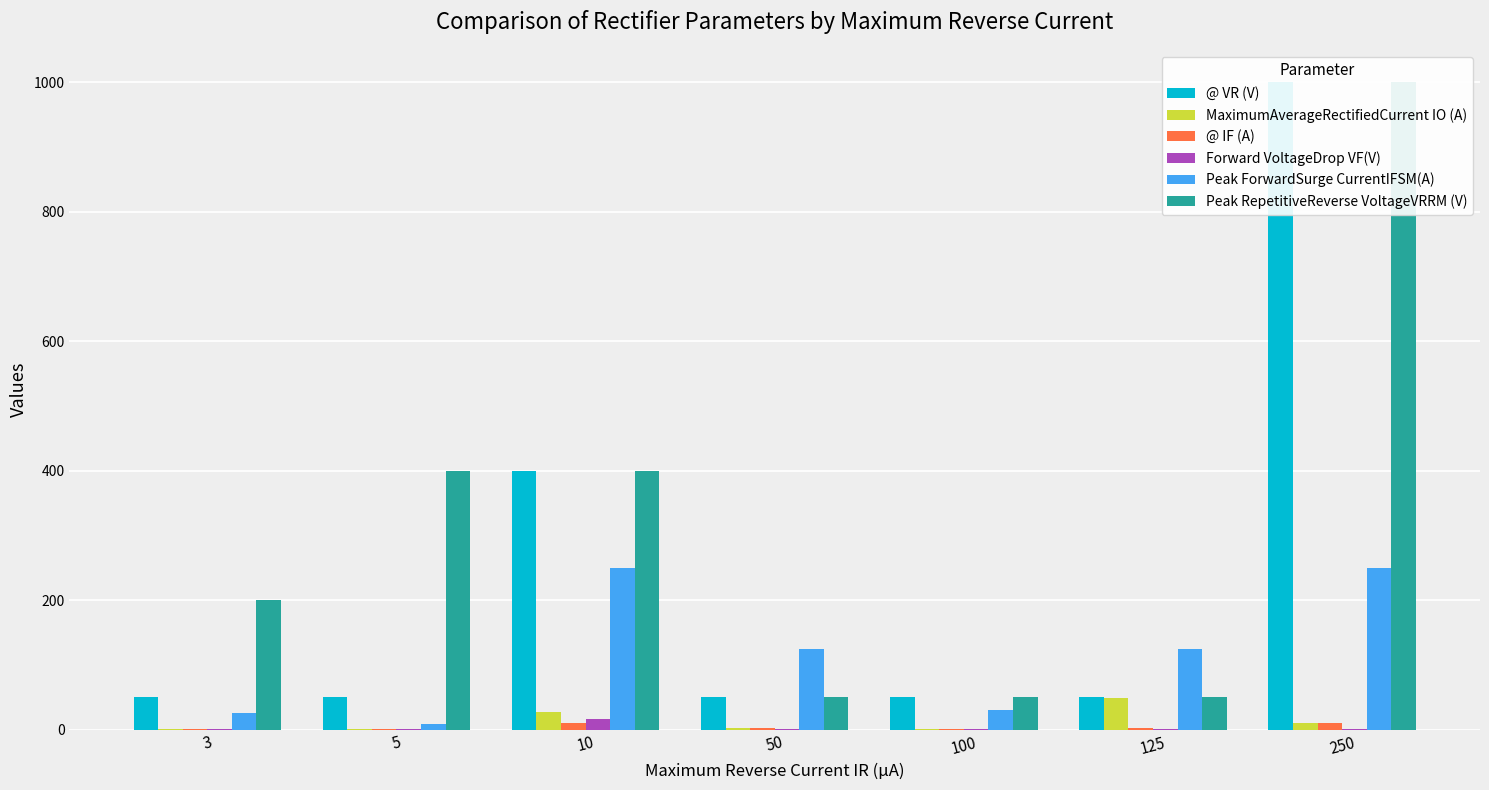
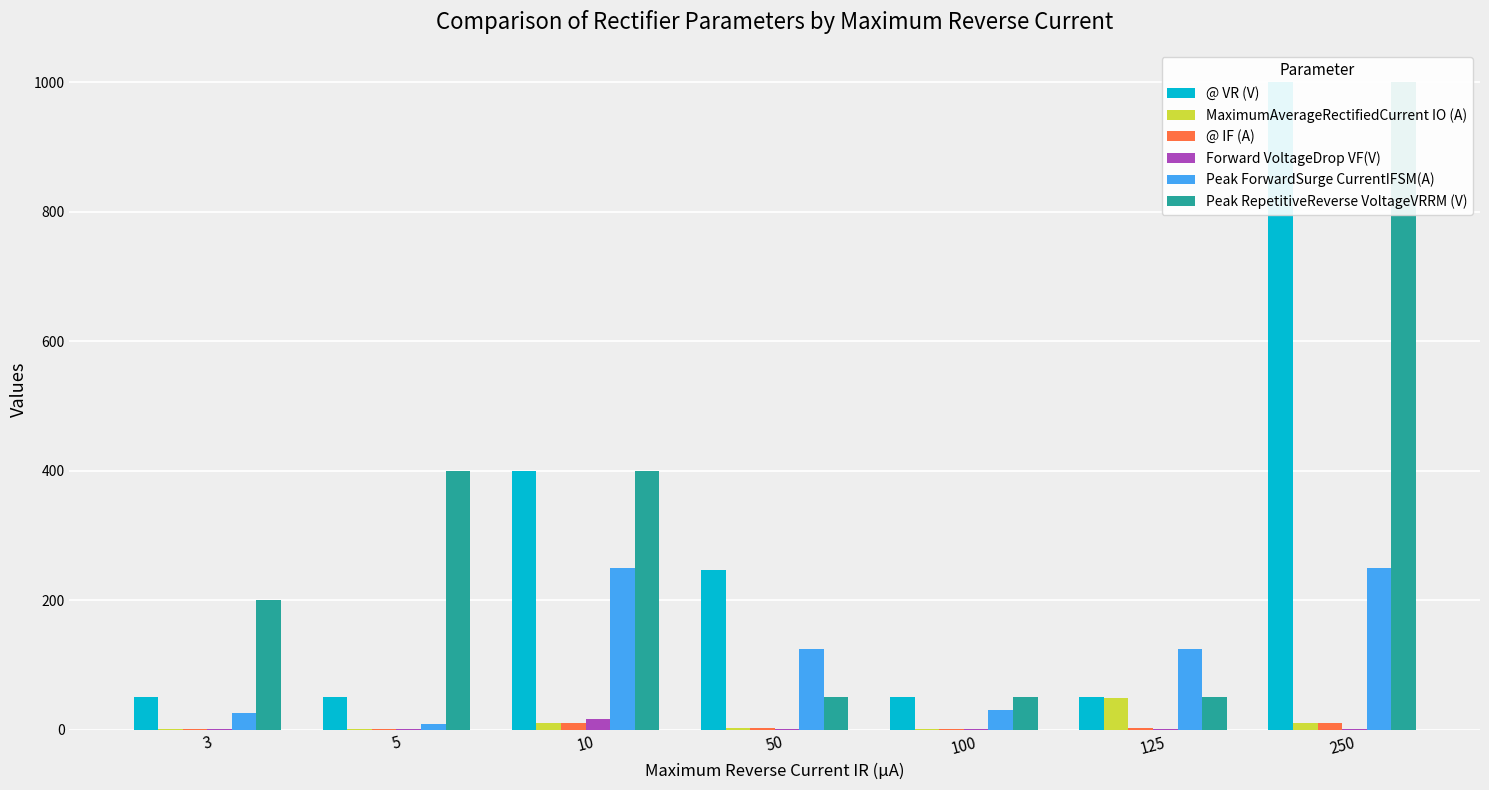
MaximumAverageRectifiedCurrent IO (A), 10: 30 -> 10
@ VR (V), 50: 50 -> 250
